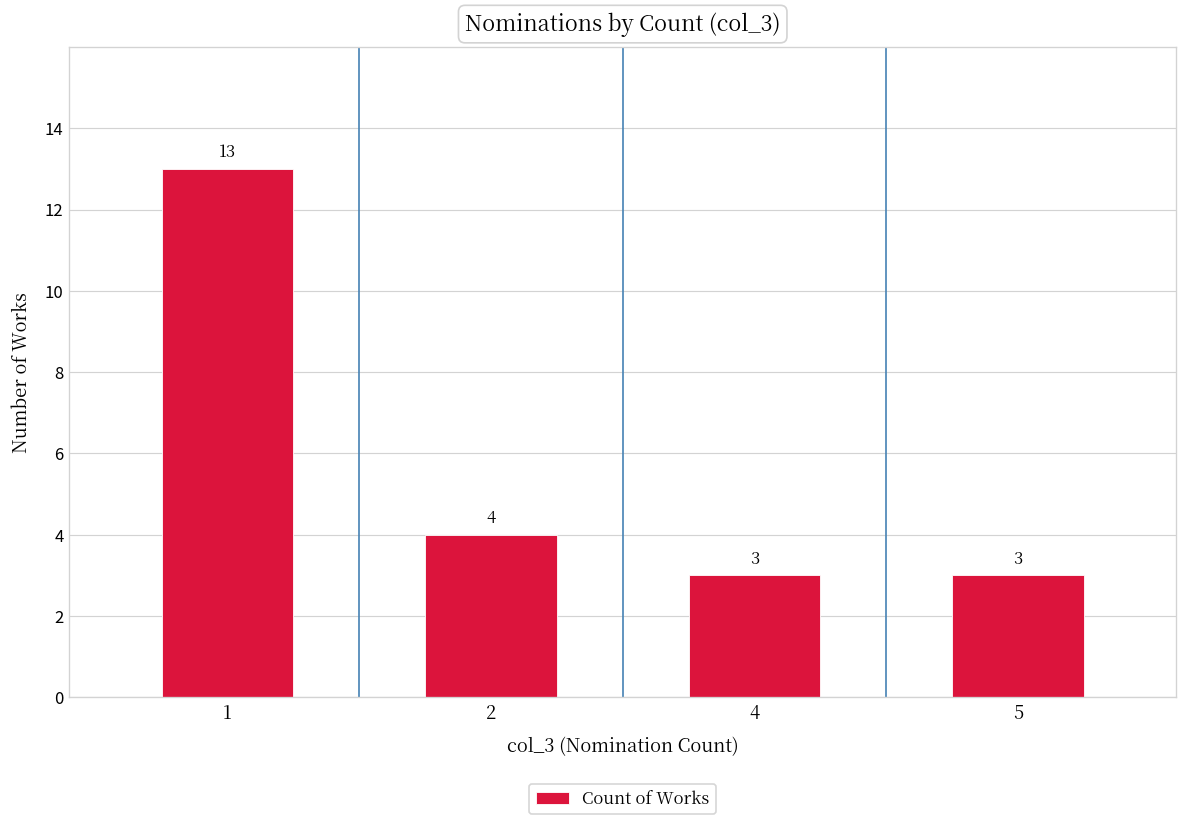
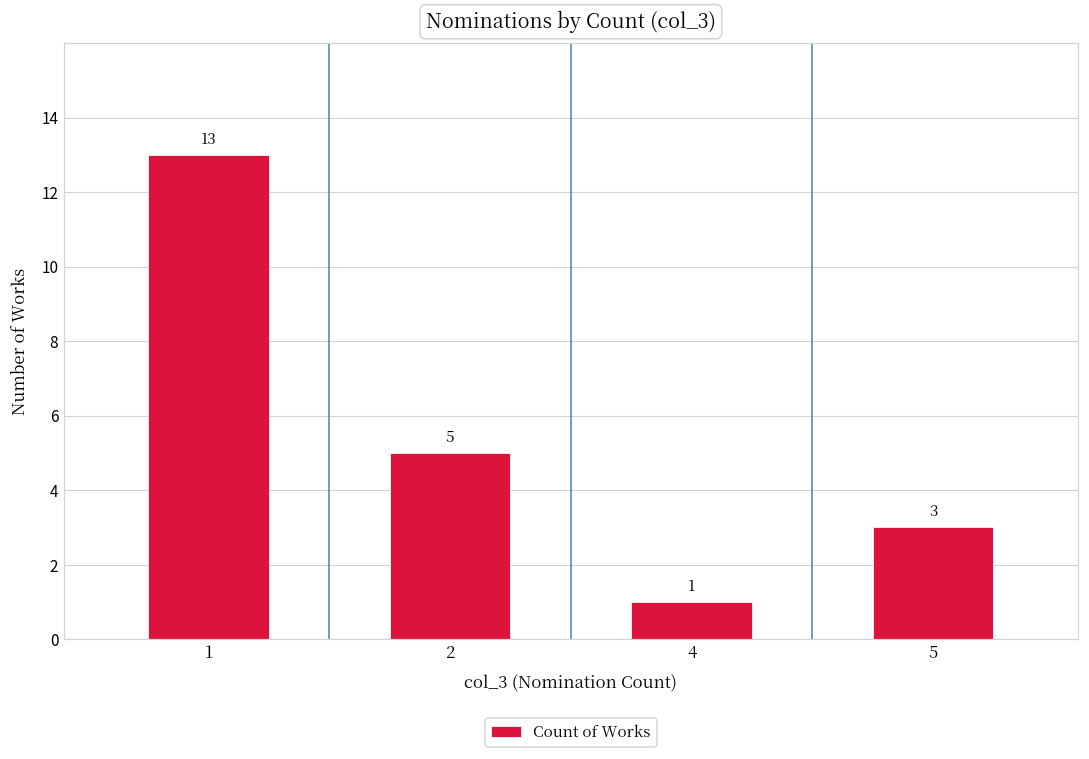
2: 4 -> 5
4: 3 -> 1
